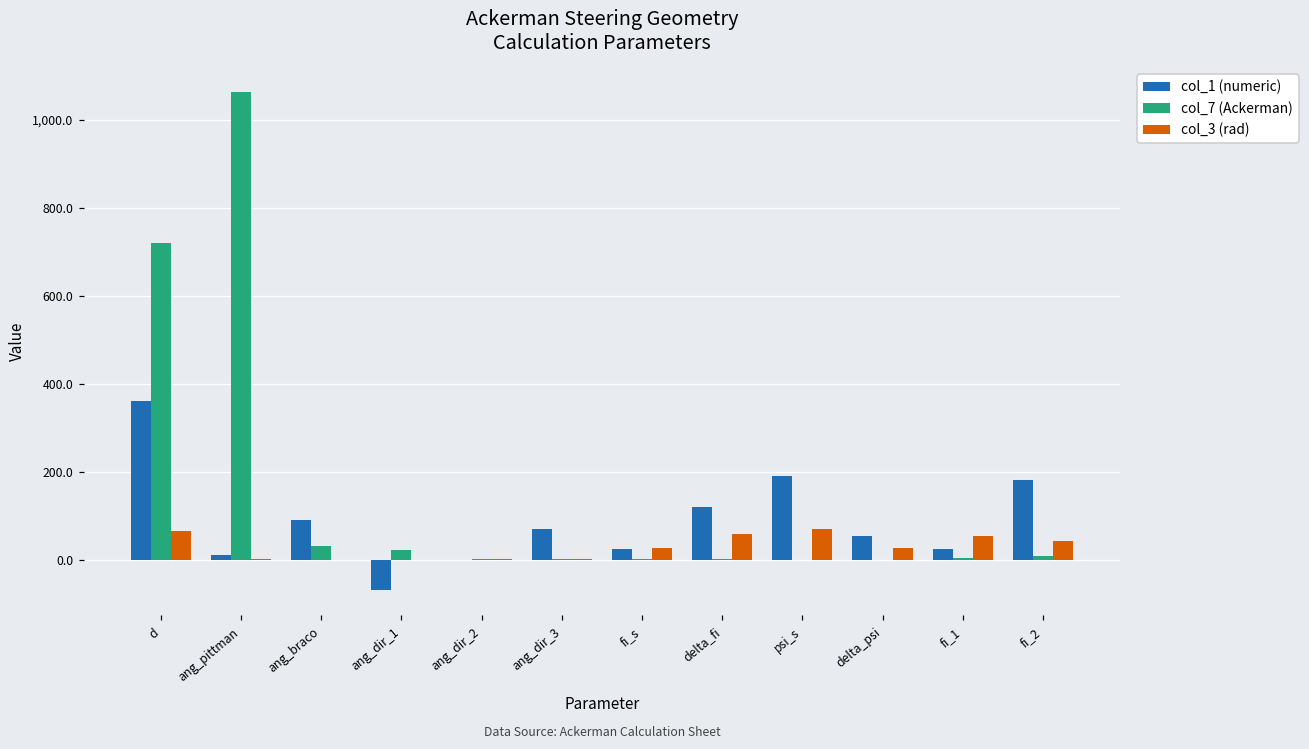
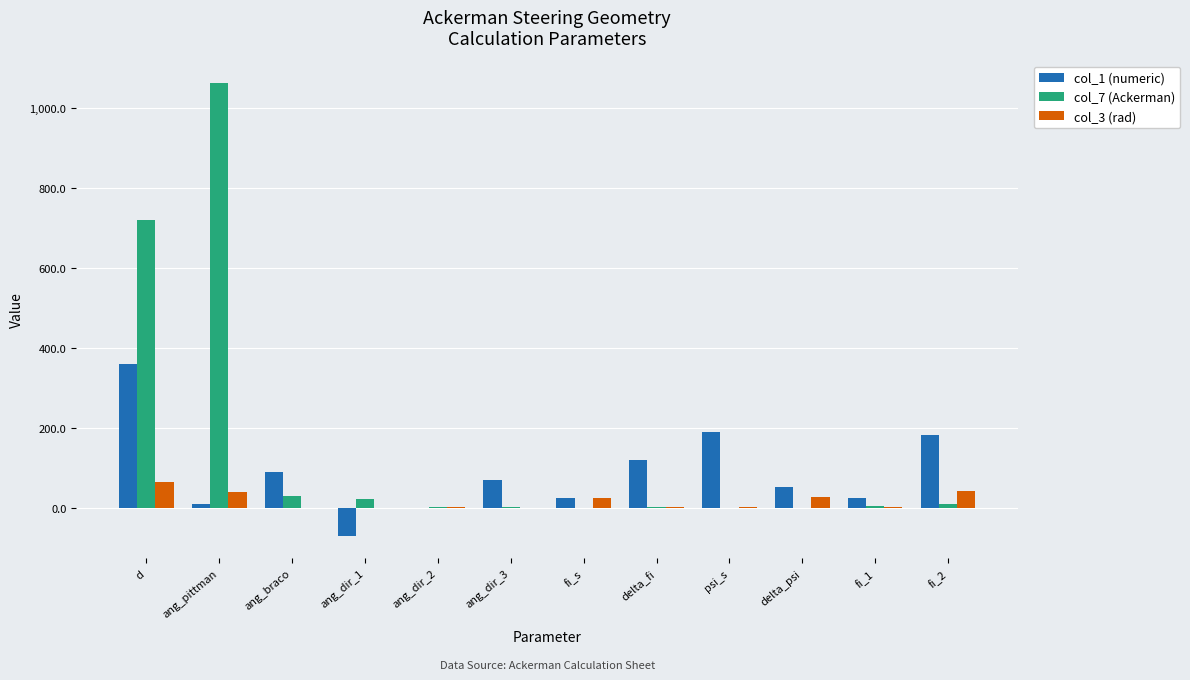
col_3 (rad), ang_pittman: 0 -> 40
col_3 (rad), delta_fi: 60 -> 0
col_3 (rad), psi_s: 70 -> 0
col_3 (rad), fi_1: 50 -> 0
